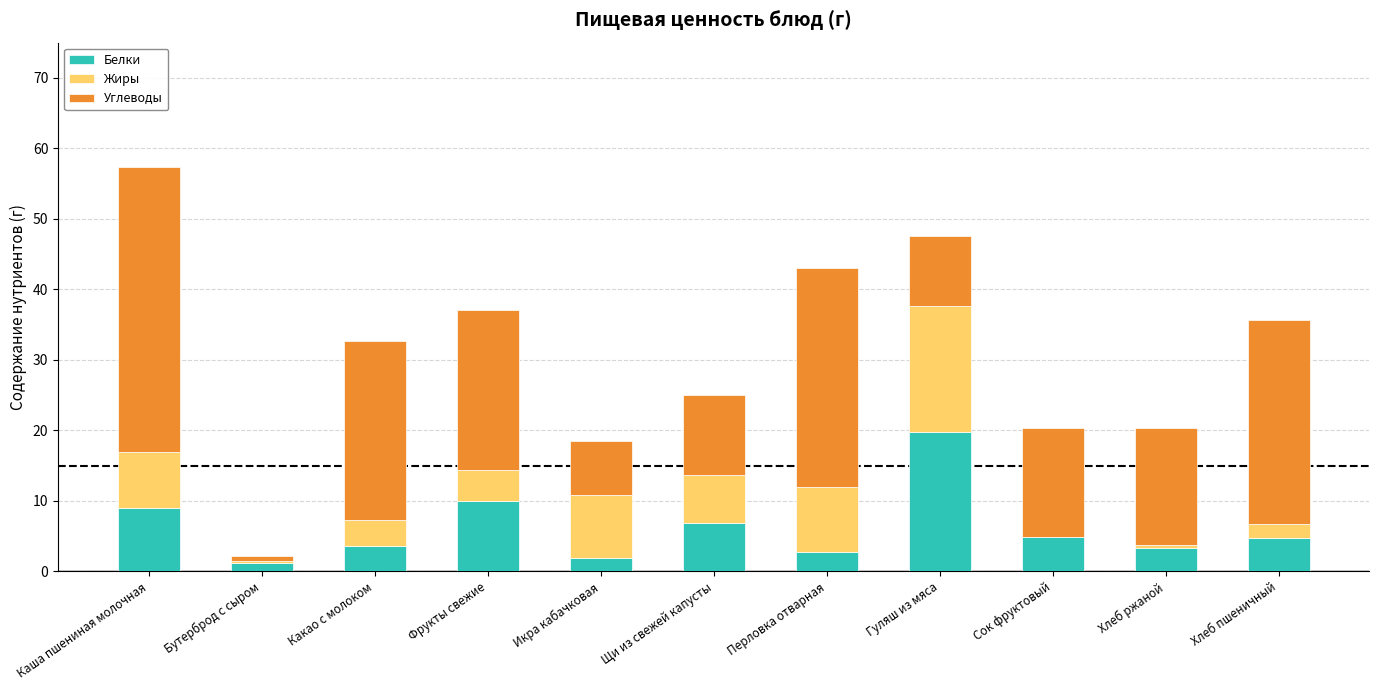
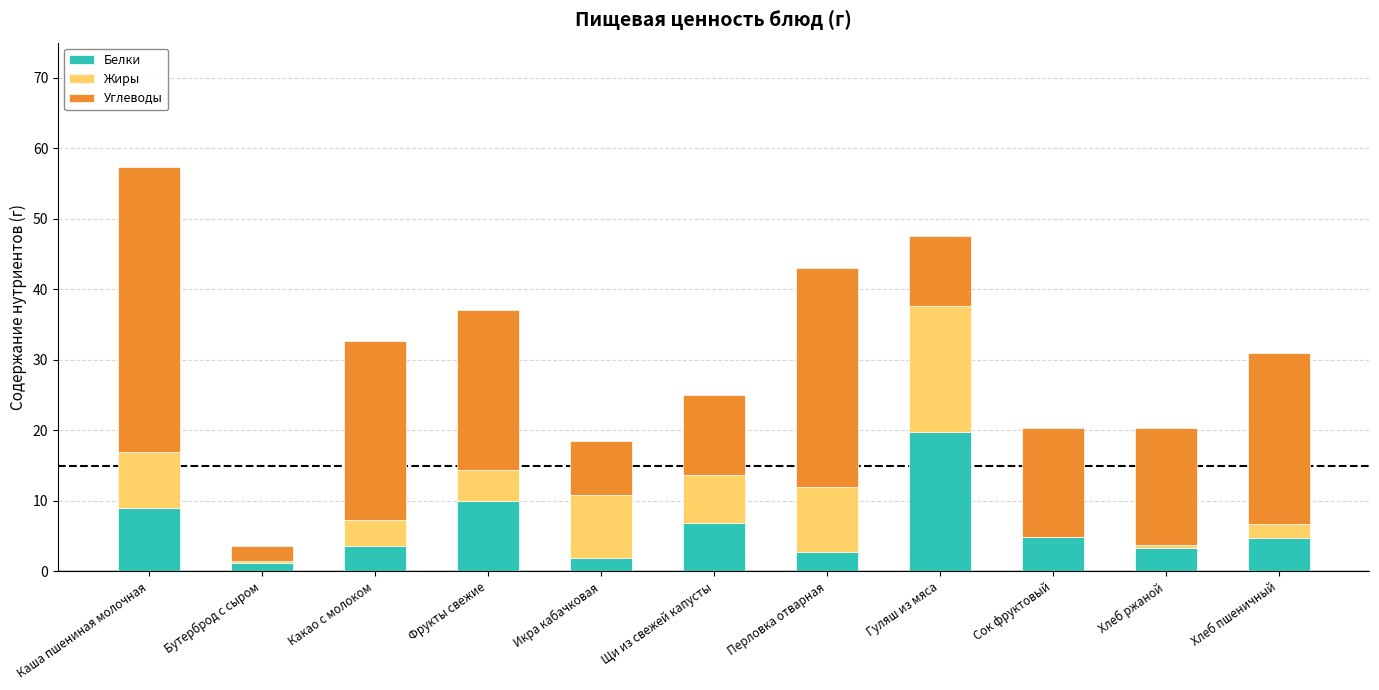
Углеводы, Бутерброд с сыром: 1 -> 2
Углеводы, Хлеб пшеничный: 29 -> 24
